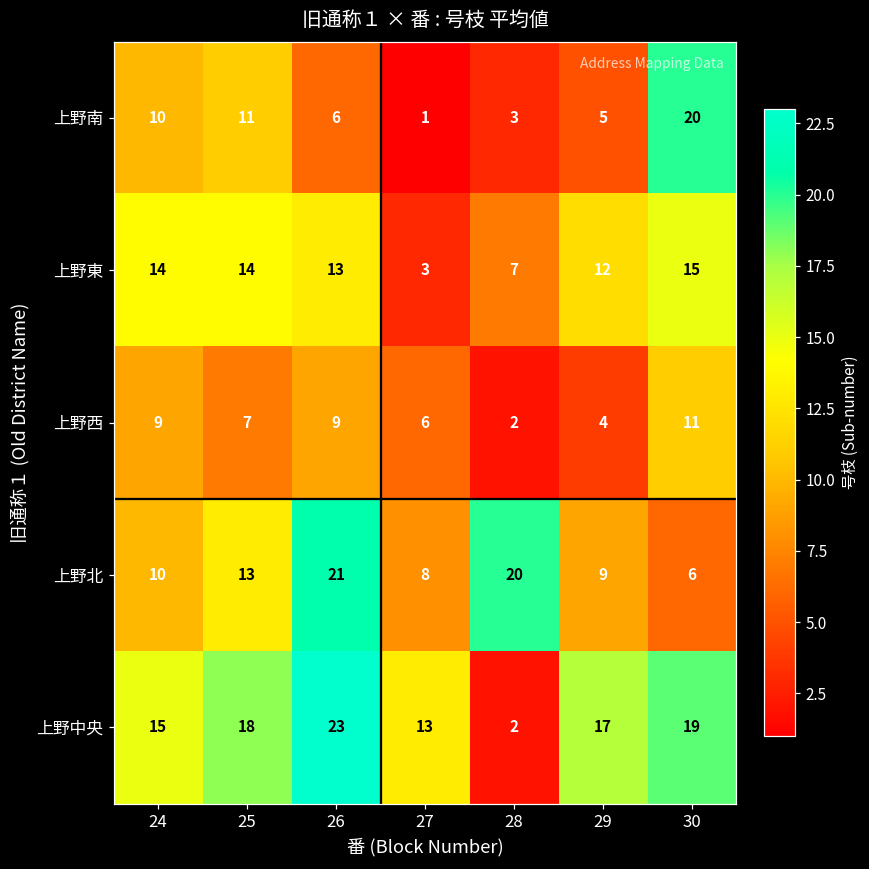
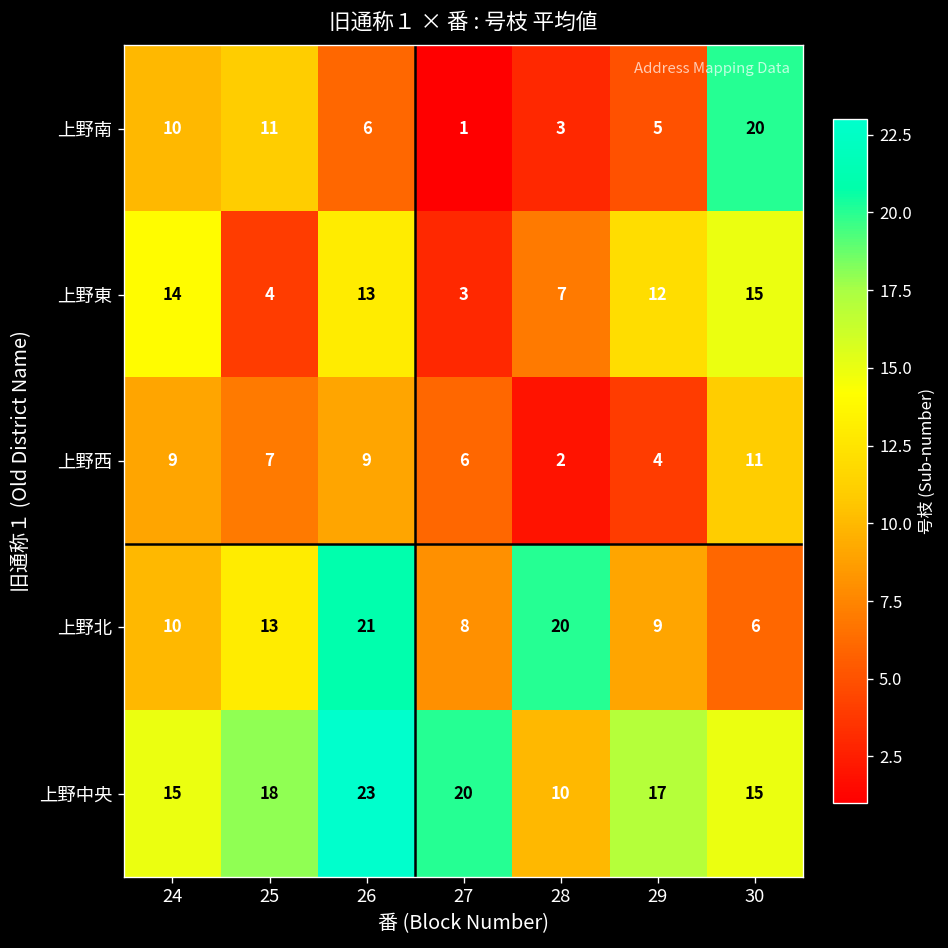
上野東, 25: 14 -> 4
上野中央, 27: 13 -> 20
上野中央, 28: 2 -> 10
上野中央, 30: 19 -> 15
